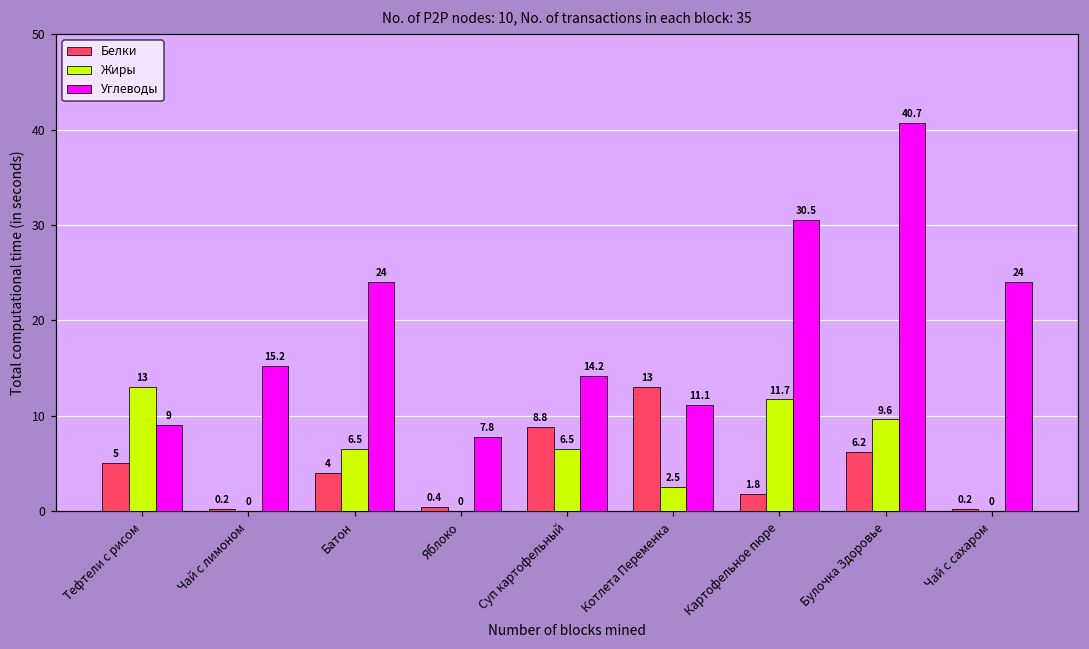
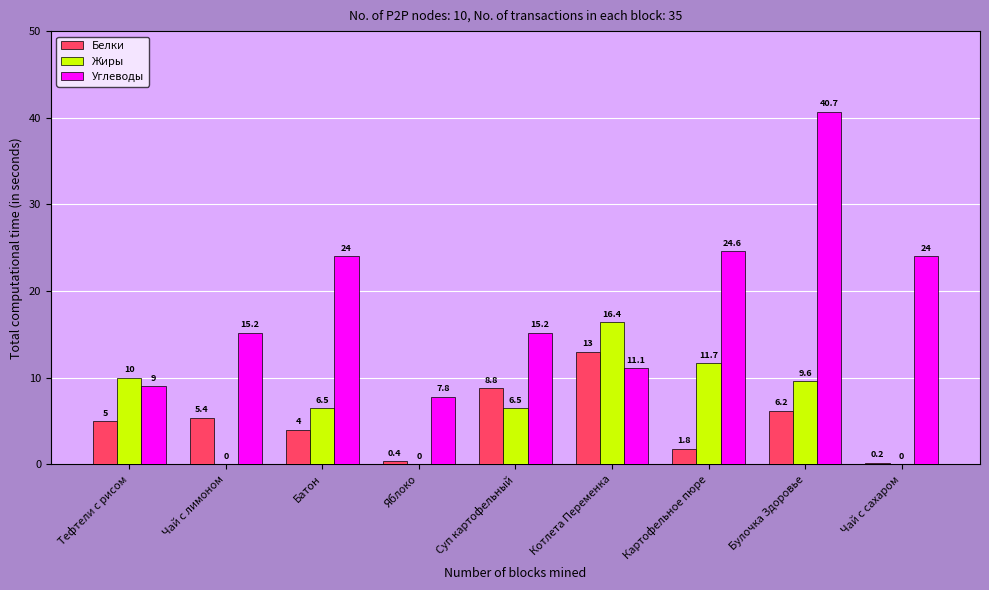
Жиры, Тефтели с рисом: 13 -> 10
Белки, Чай с лимоном: 0.2 -> 5.4
Углеводы, Суп картофельный: 14.2 -> 15.2
Жиры, Котлета Переменка: 2.5 -> 16.4
Углеводы, Картофельное пюре: 30.5 -> 24.6
